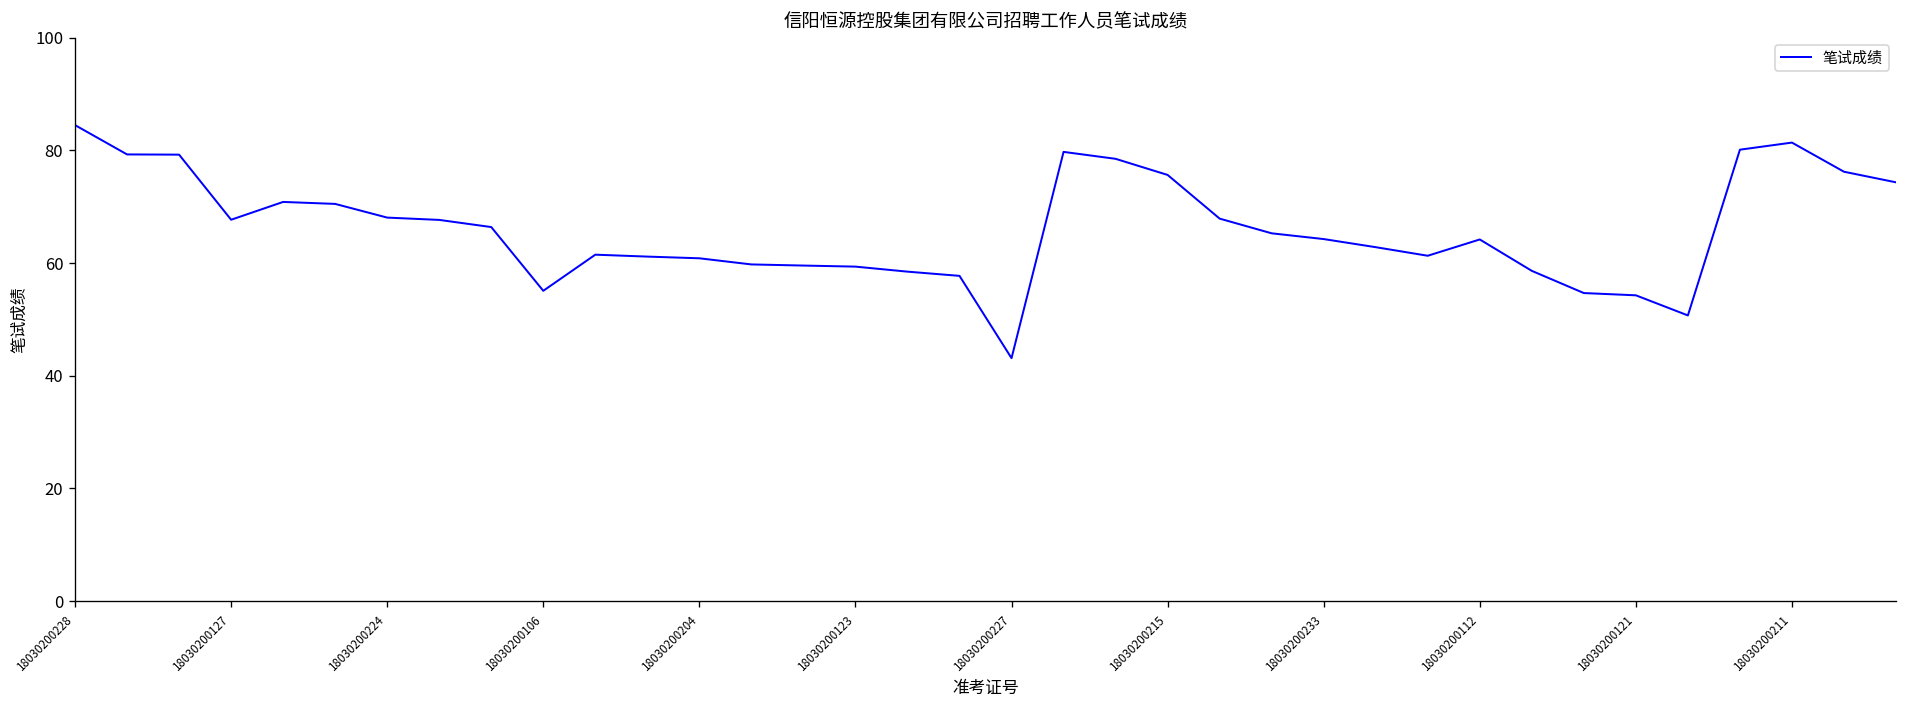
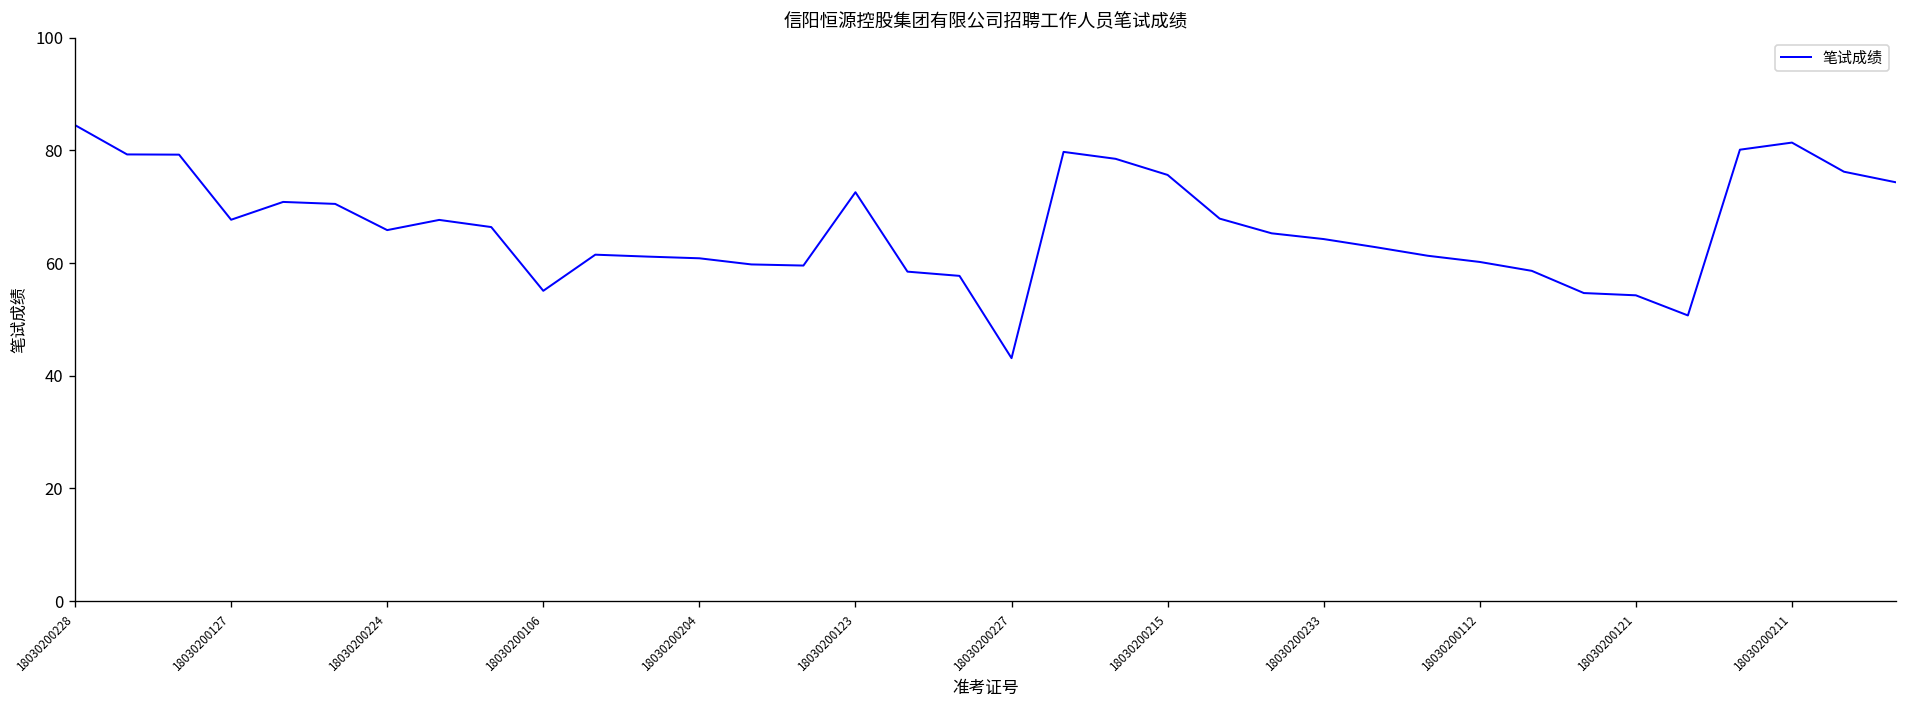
18030200224: 68 -> 66
18030200123: 59 -> 73
18030200112: 64 -> 60
